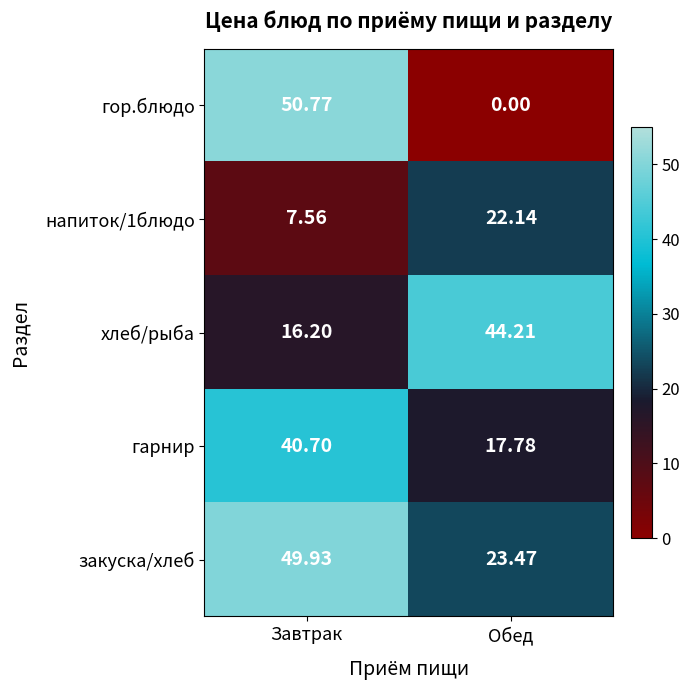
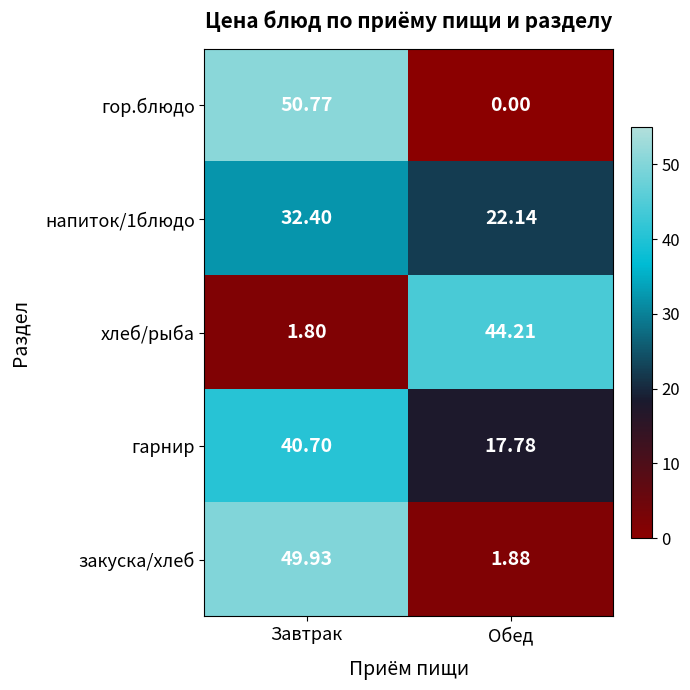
напиток/1блюдо, Завтрак: 7.56 -> 32.40
хлеб/рыба, Завтрак: 16.20 -> 1.80
закуска/хлеб, Обед: 23.47 -> 1.88
